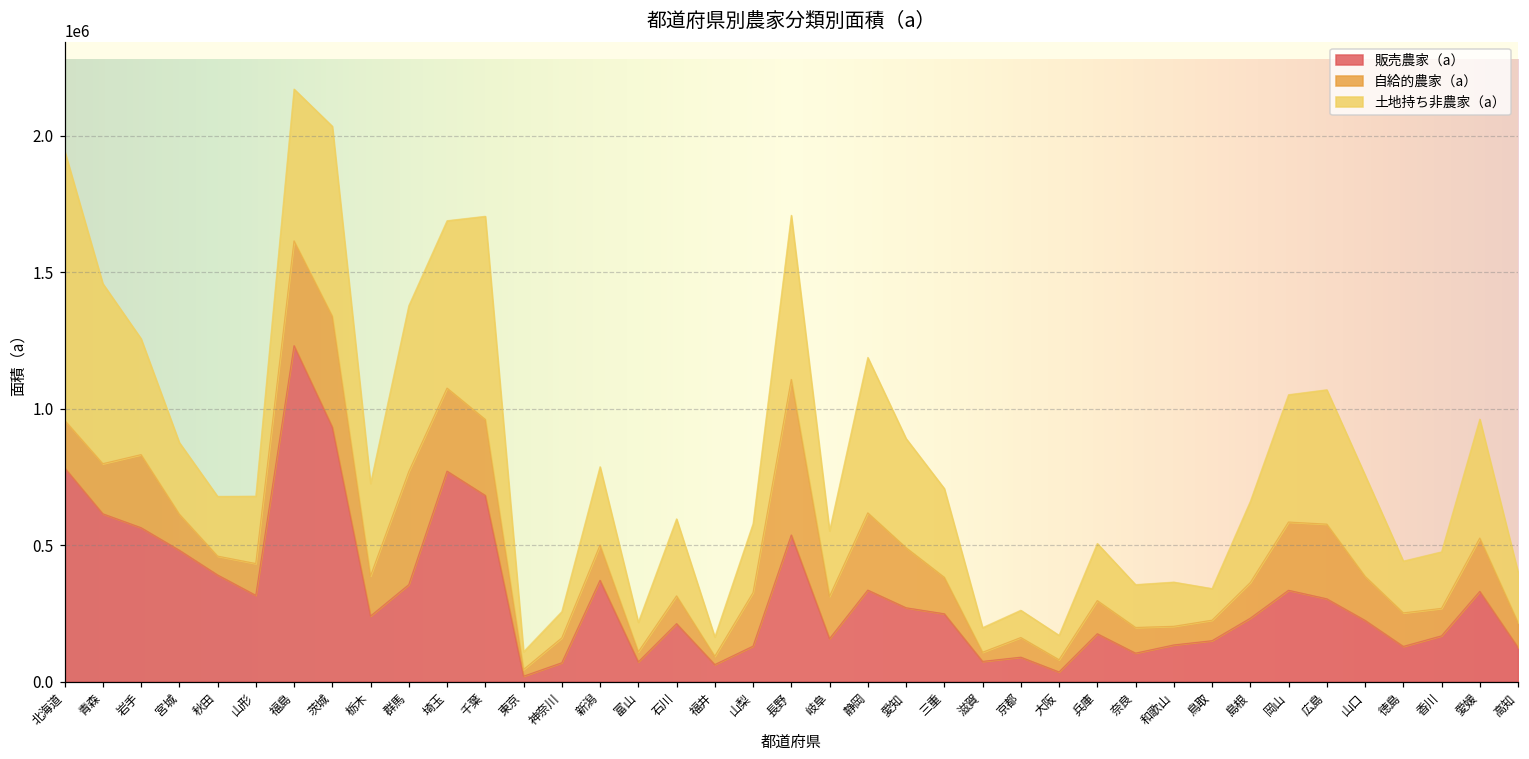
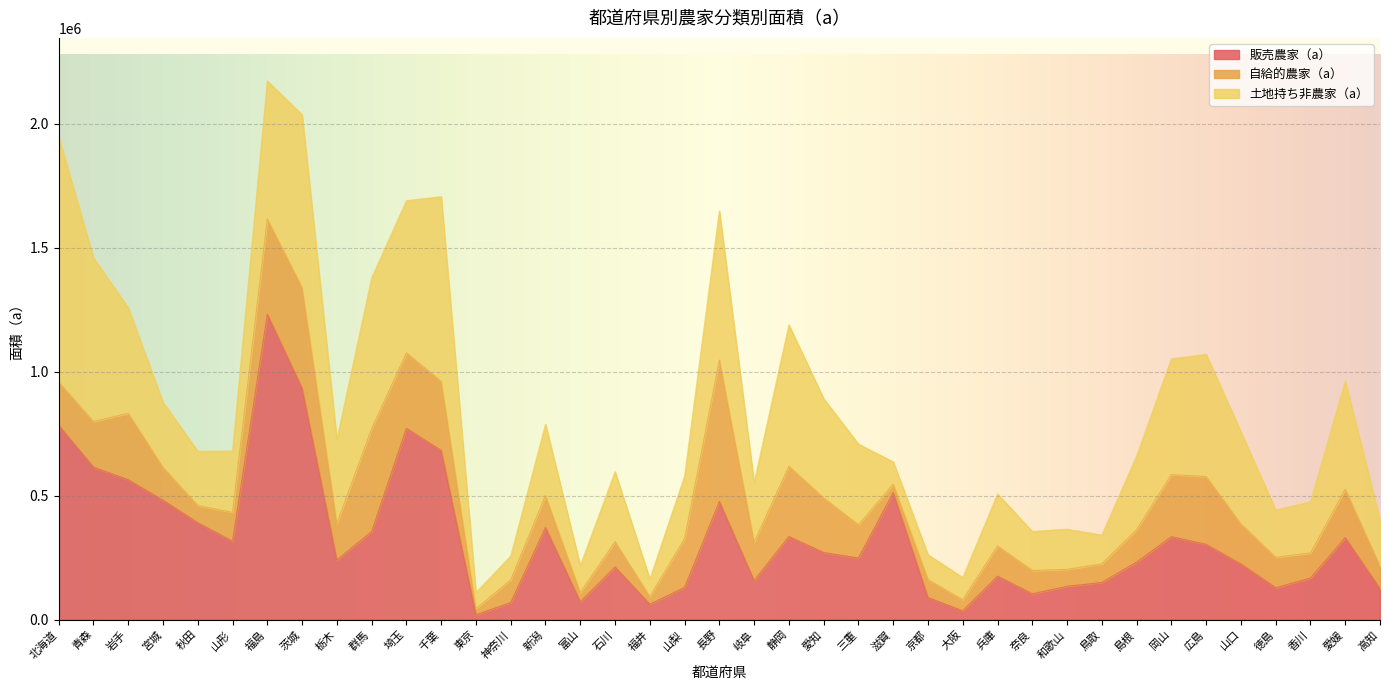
販売農家（a）, 長野: 540000 -> 480000
販売農家（a）, 滋賀: 70000 -> 510000
